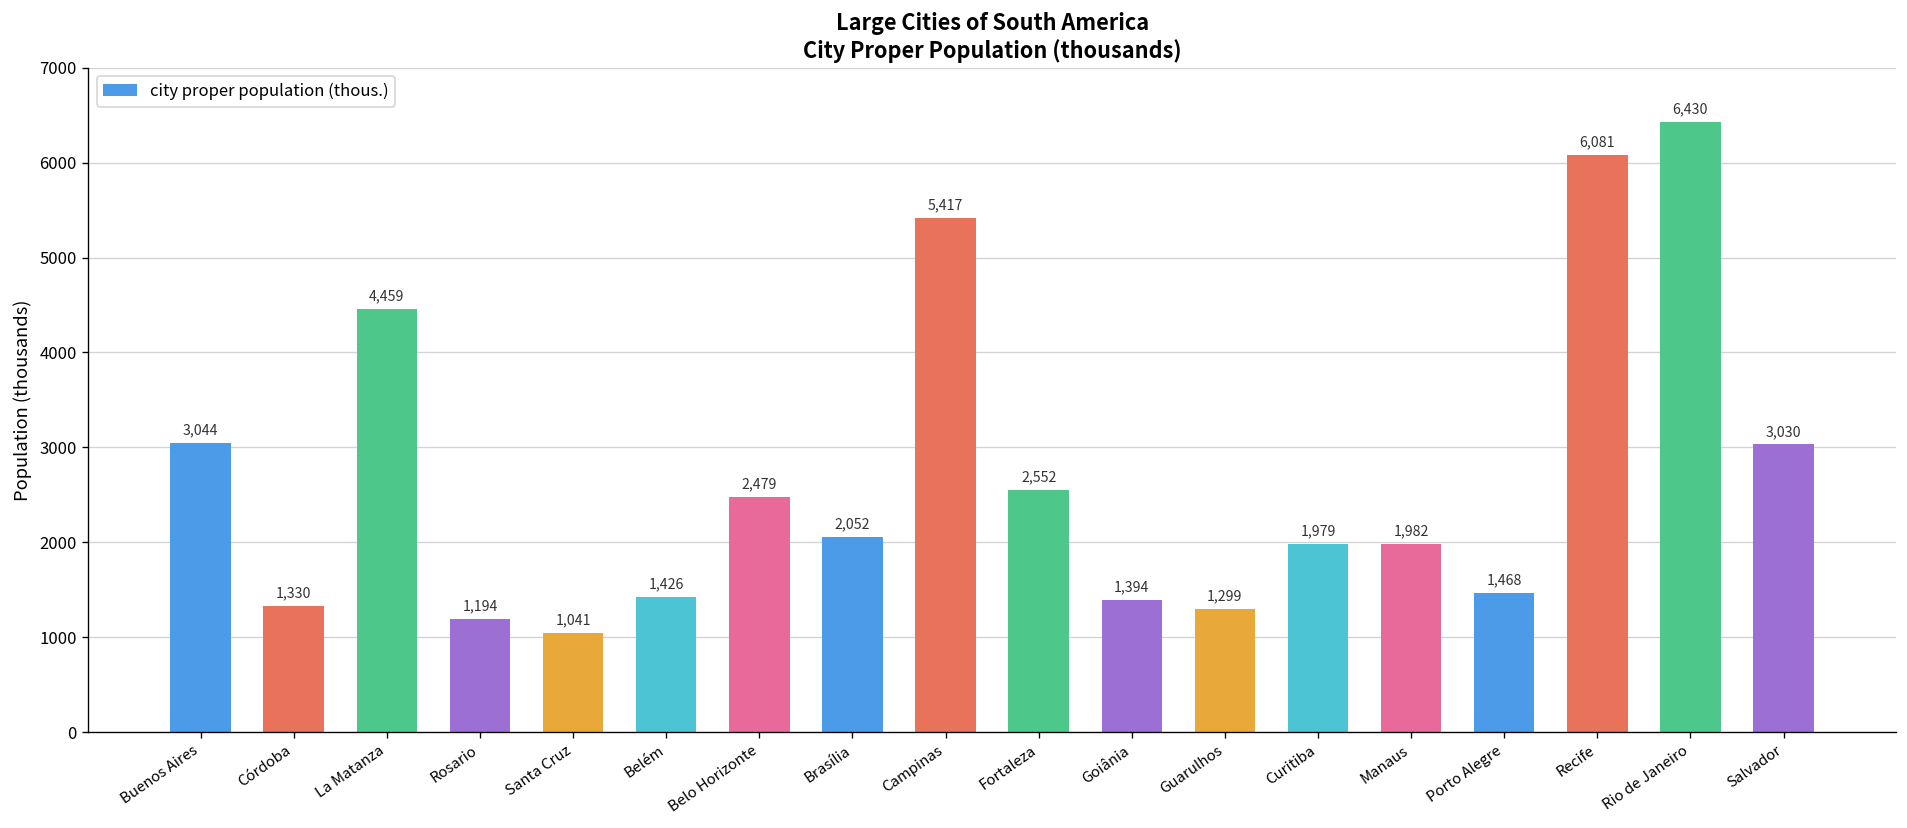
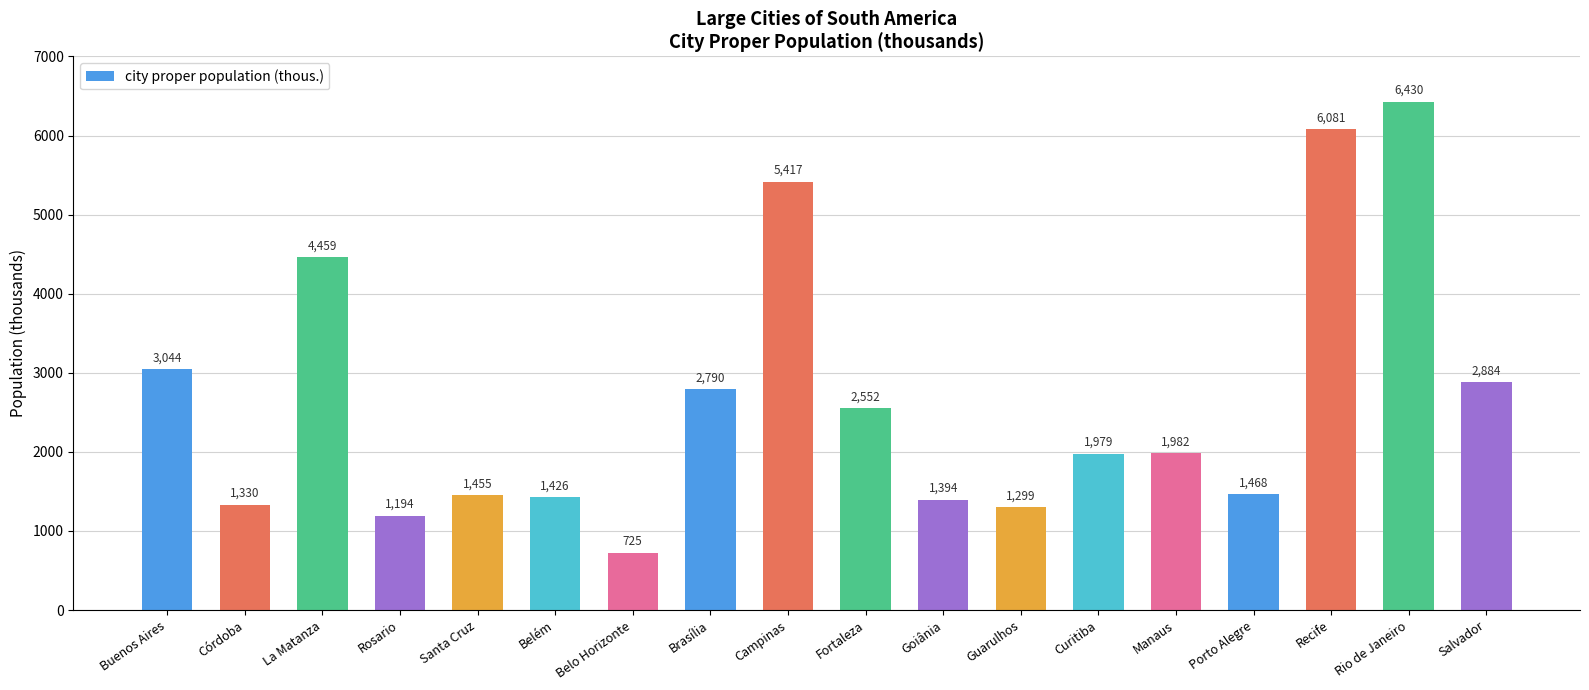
Santa Cruz: 1,041 -> 1,455
Belo Horizonte: 2,479 -> 725
Brasília: 2,052 -> 2,790
Salvador: 3,030 -> 2,884
